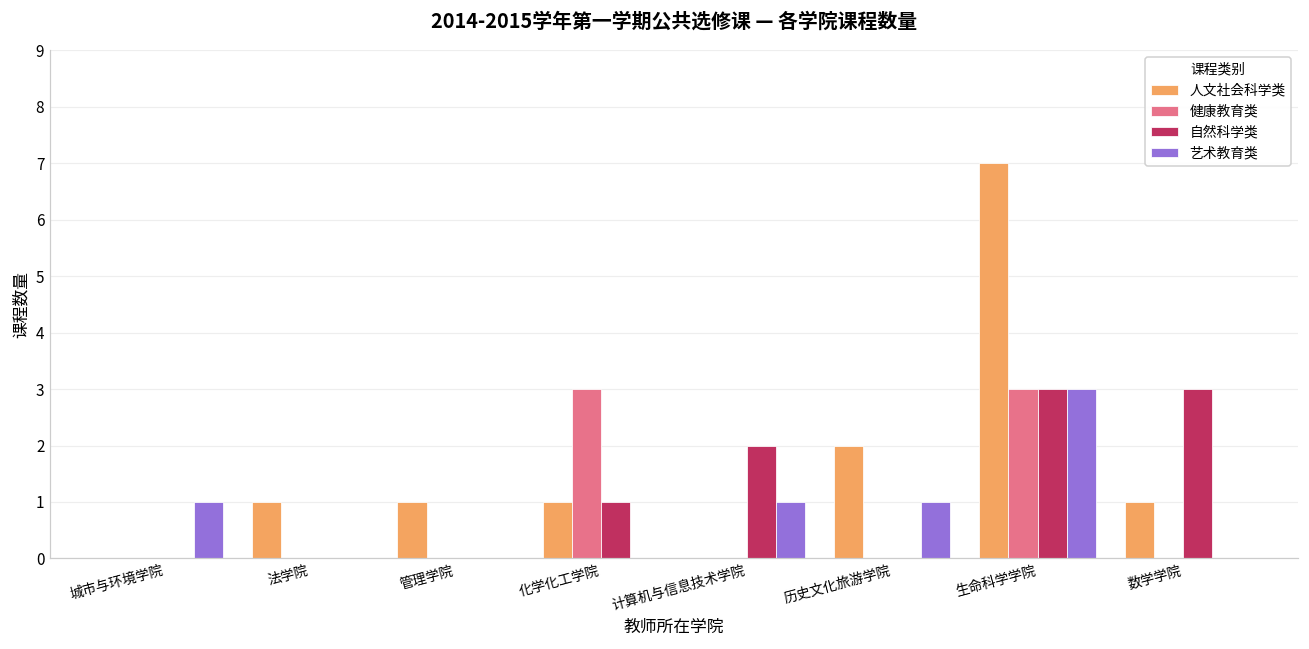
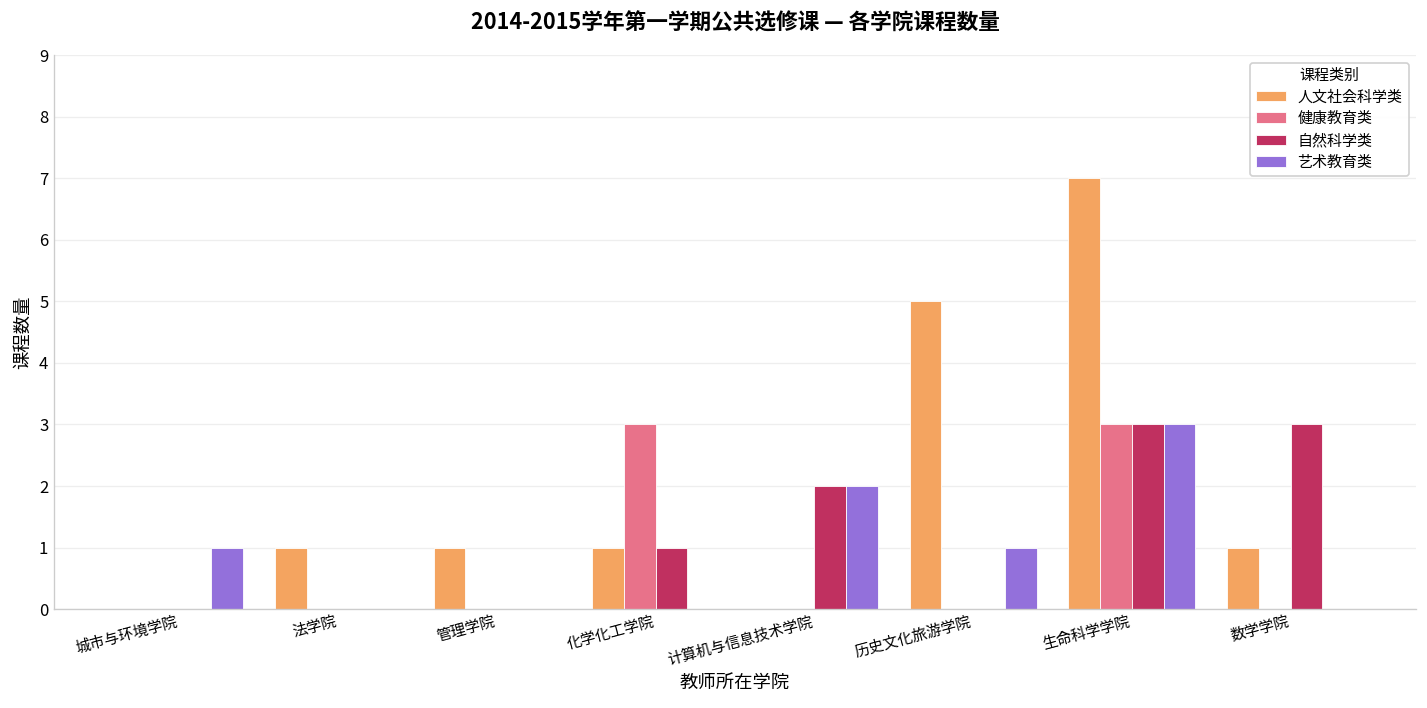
艺术教育类, 计算机与信息技术学院: 1 -> 2
人文社会科学类, 历史文化旅游学院: 2 -> 5
